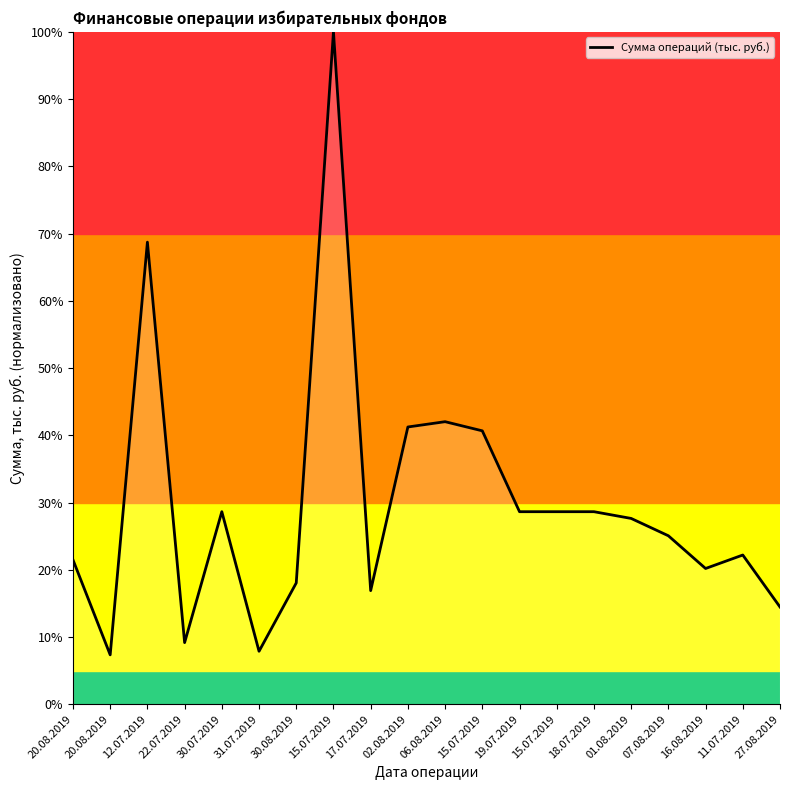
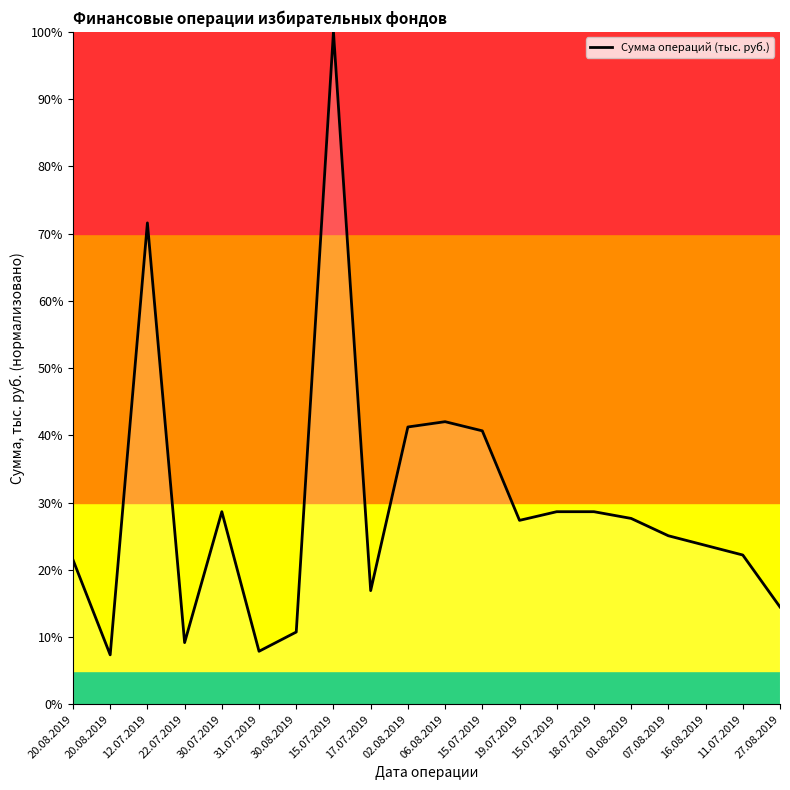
12.07.2019: 69% -> 72%
30.08.2019: 18% -> 11%
19.07.2019: 29% -> 27%
16.08.2019: 20% -> 24%
